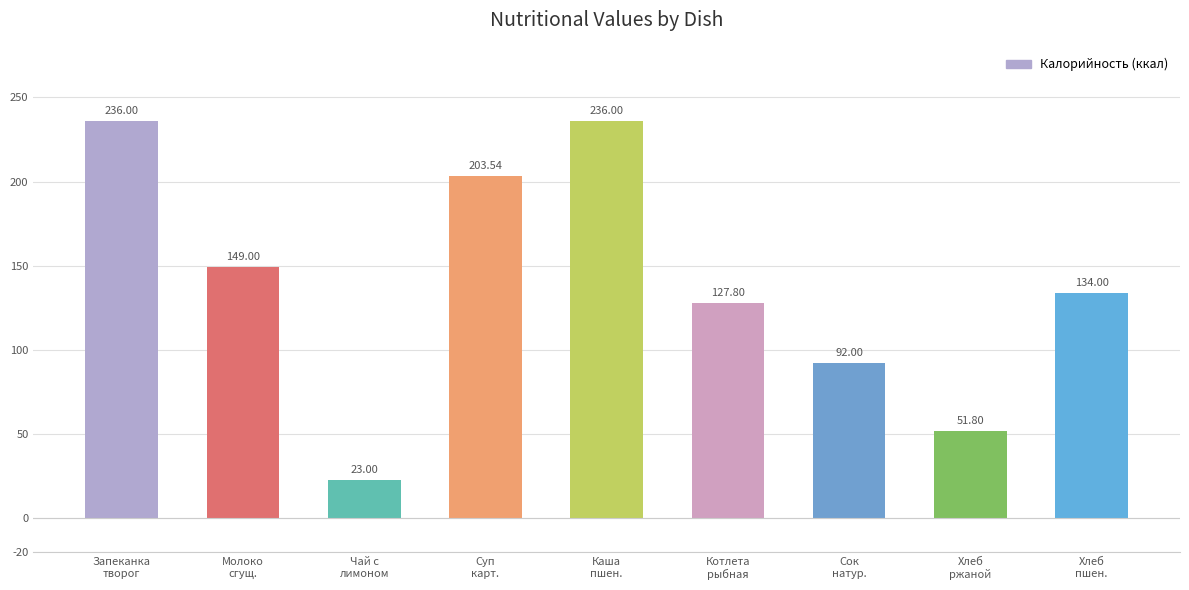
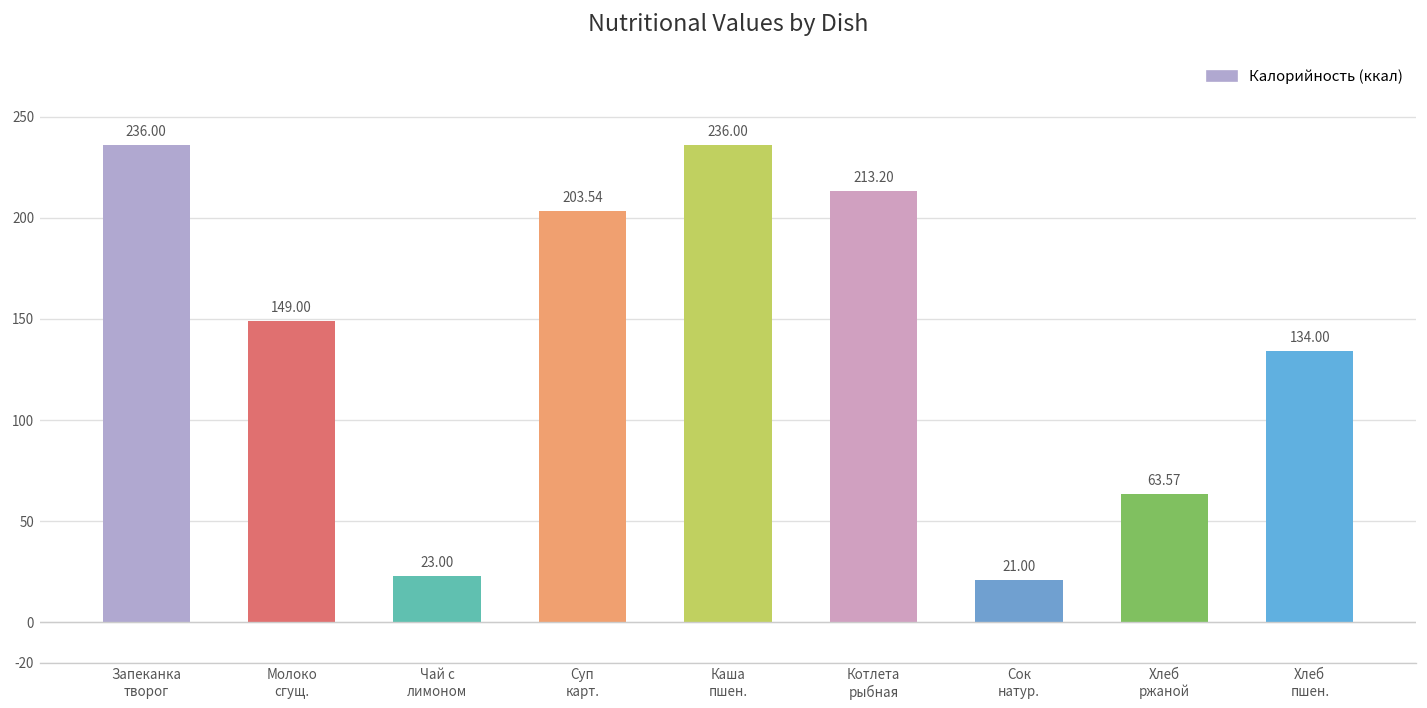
Котлета рыбная: 127.80 -> 213.20
Сок натур.: 92.00 -> 21.00
Хлеб ржаной: 51.80 -> 63.57
